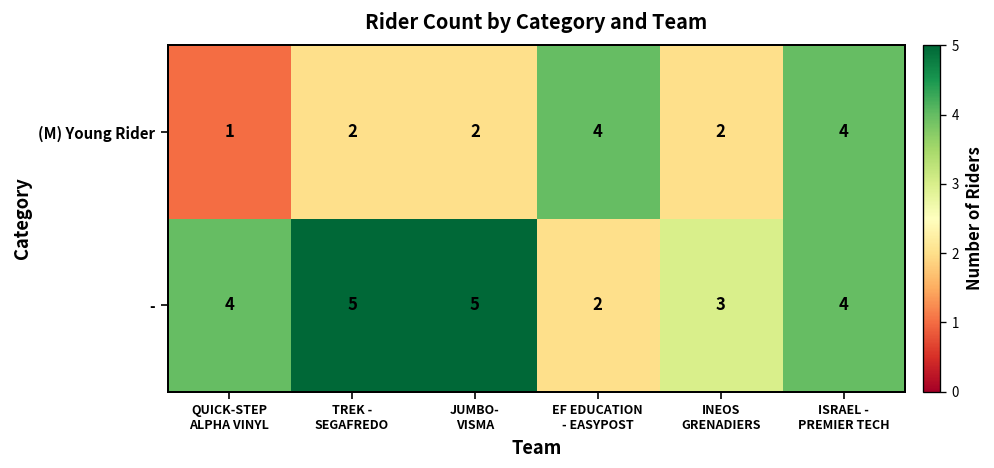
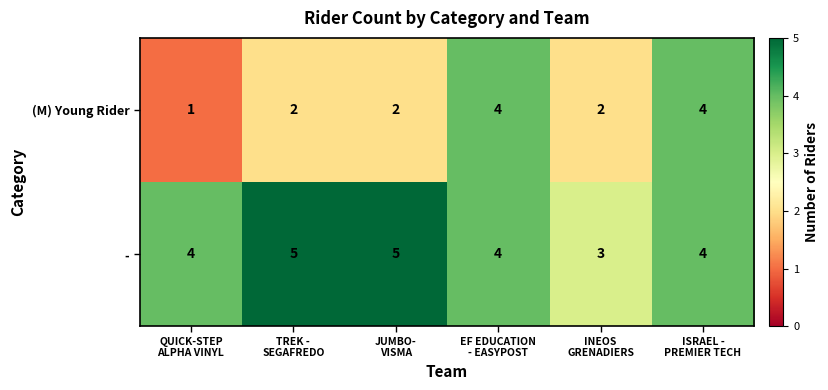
-, EF EDUCATION - EASYPOST: 2 -> 4
